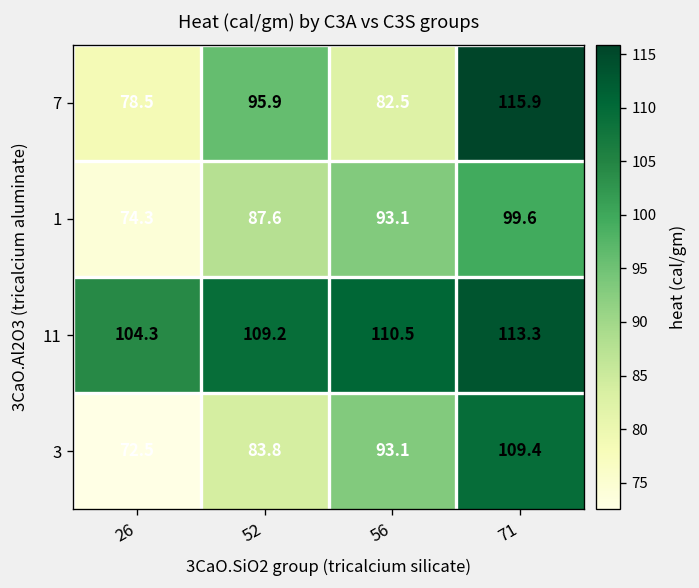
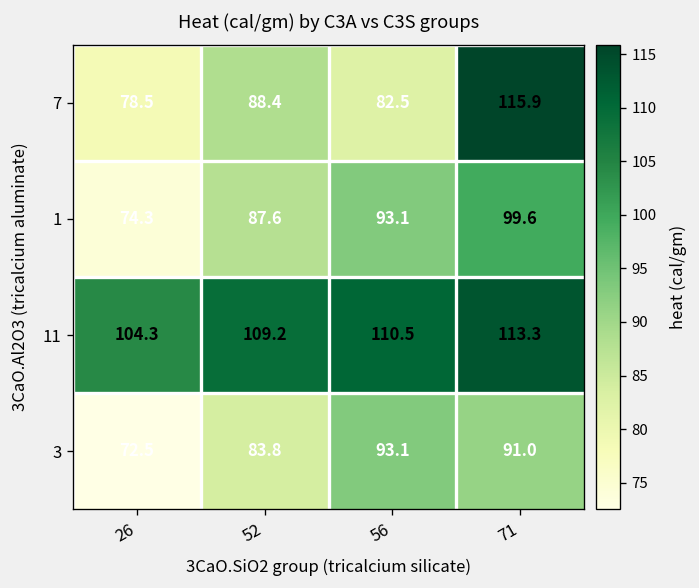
7, 52: 95.9 -> 88.4
3, 71: 109.4 -> 91.0
